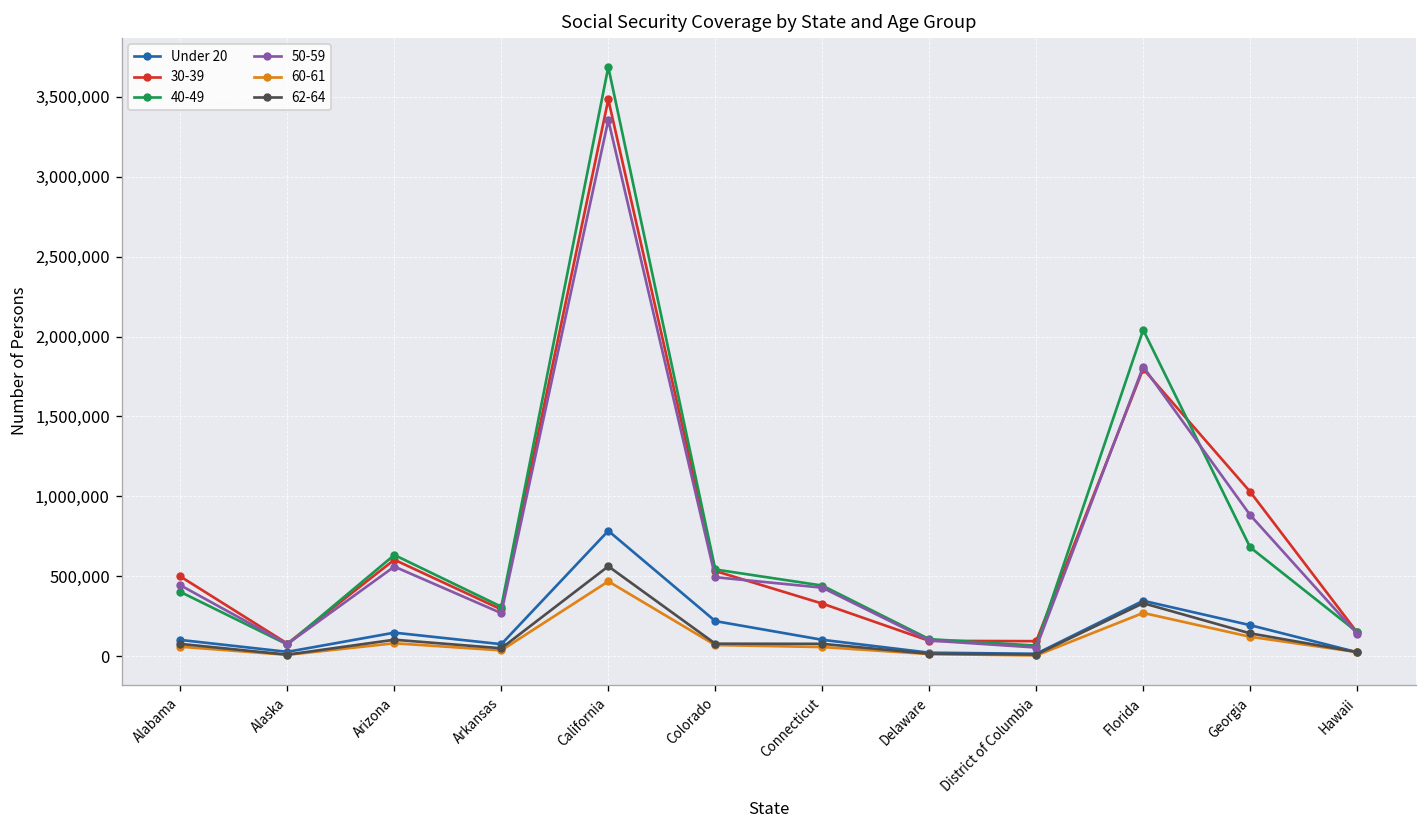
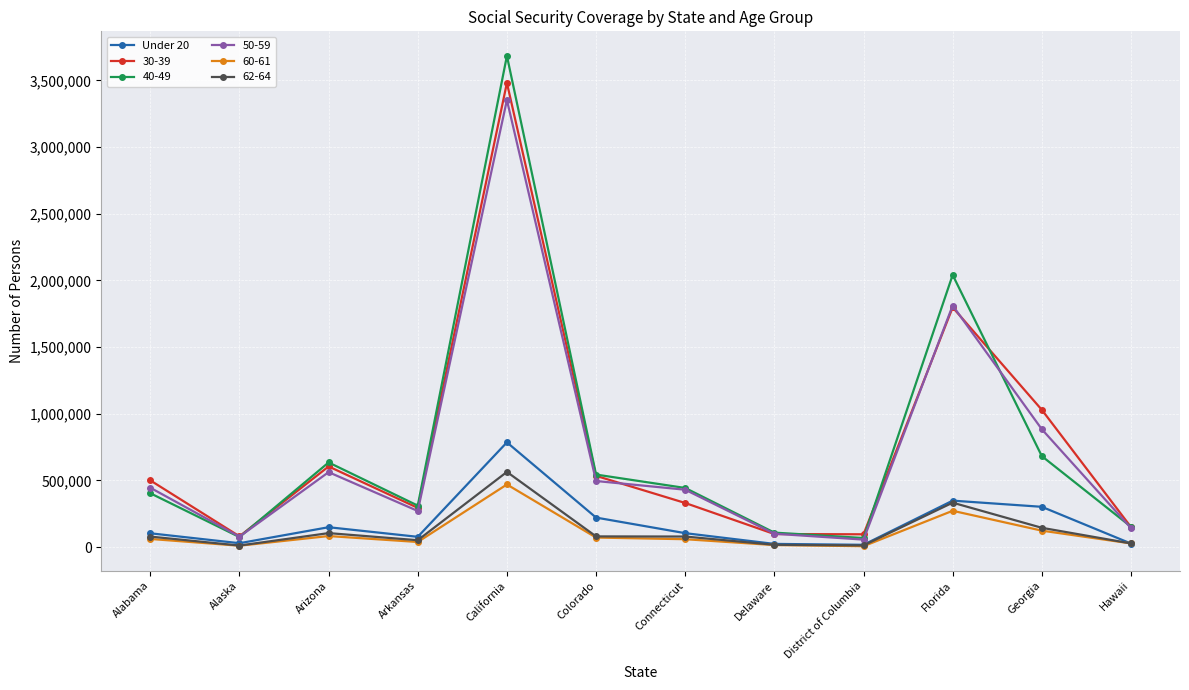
Under 20, Georgia: 200,000 -> 300,000
